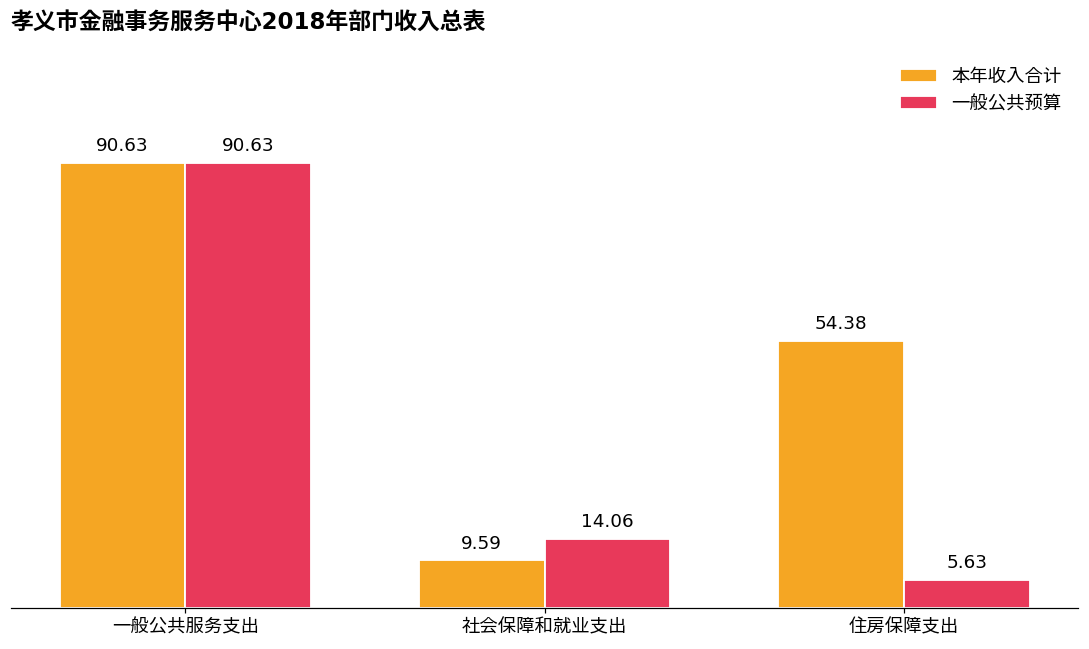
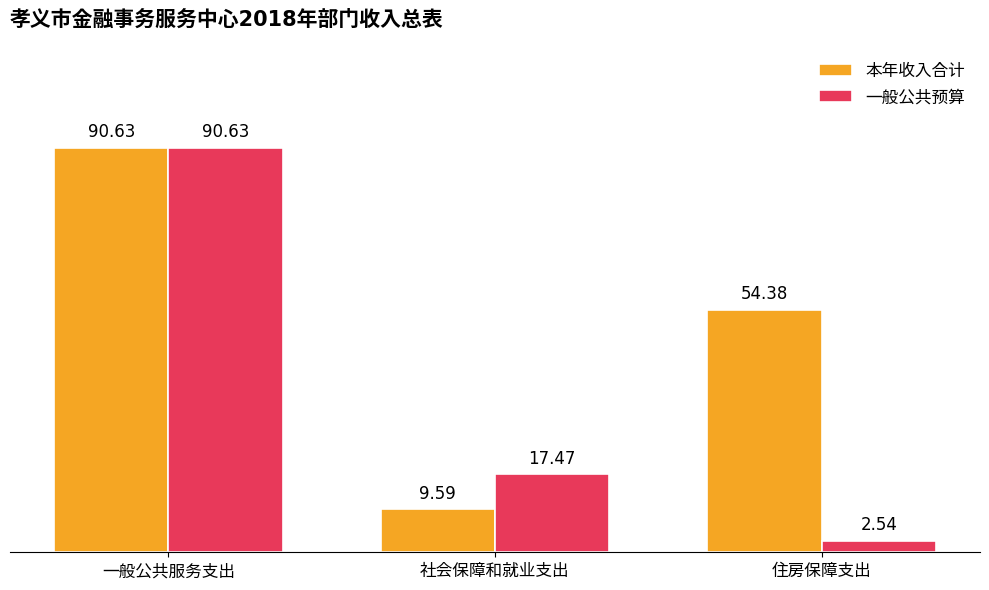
一般公共预算, 社会保障和就业支出: 14.06 -> 17.47
一般公共预算, 住房保障支出: 5.63 -> 2.54
